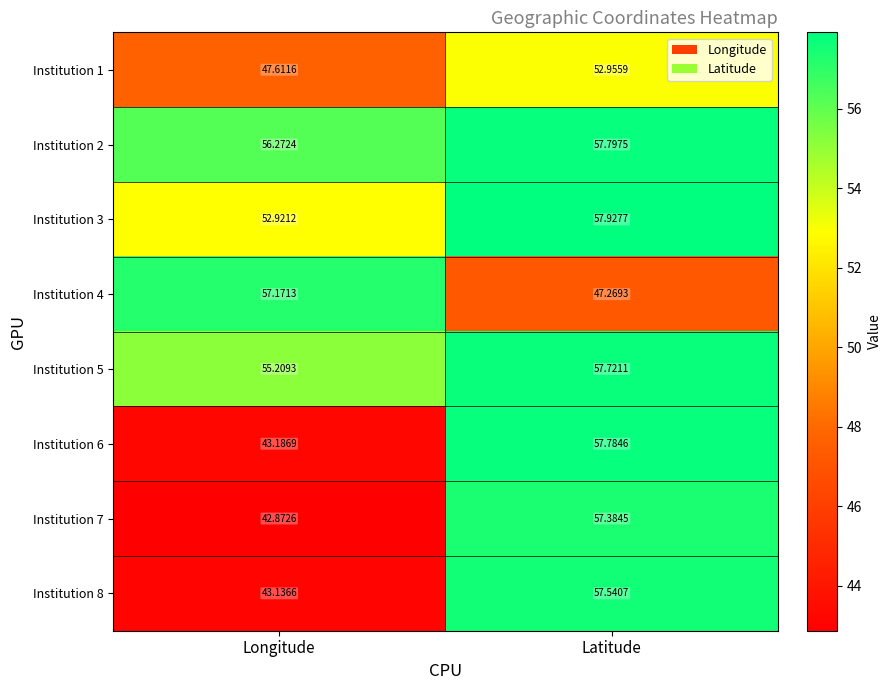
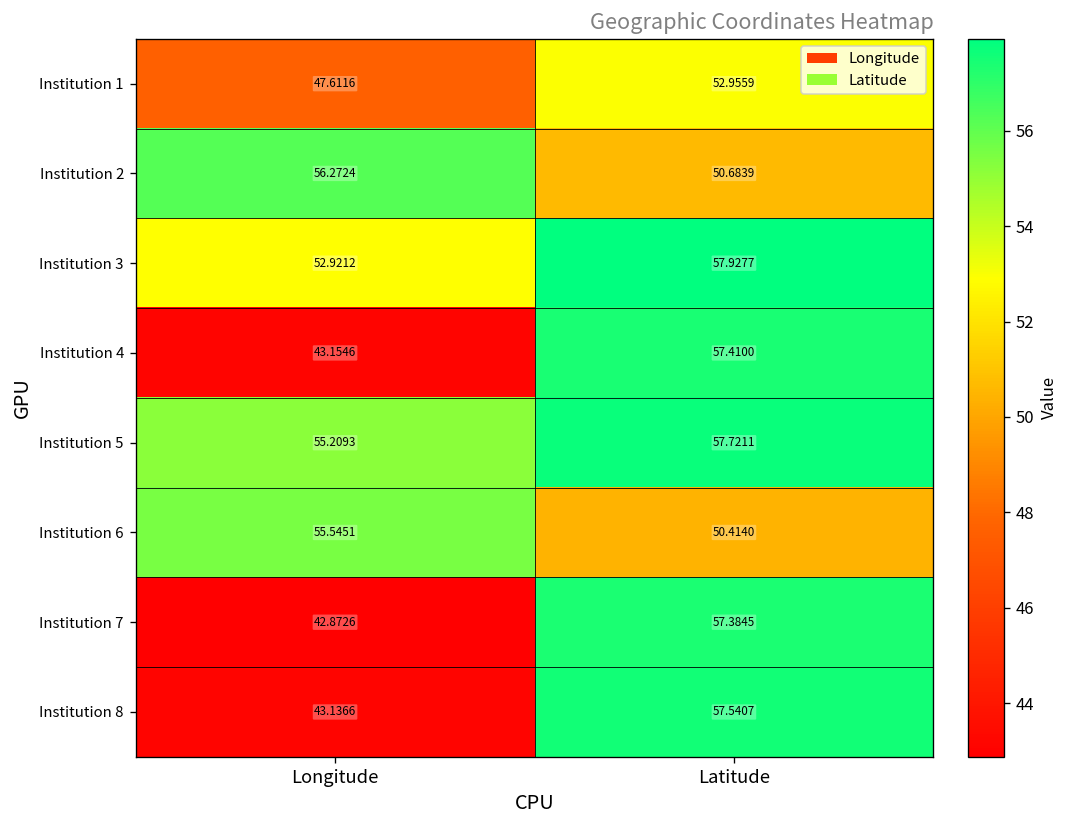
Institution 2, Latitude: 57.7975 -> 50.6839
Institution 4, Longitude: 57.1713 -> 43.1546
Institution 4, Latitude: 47.2693 -> 57.4100
Institution 6, Longitude: 43.1869 -> 55.5451
Institution 6, Latitude: 57.7846 -> 50.4140
